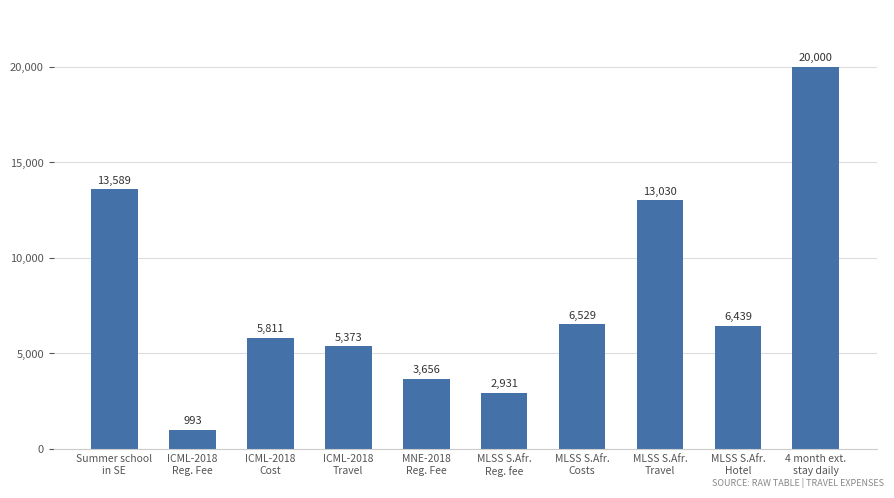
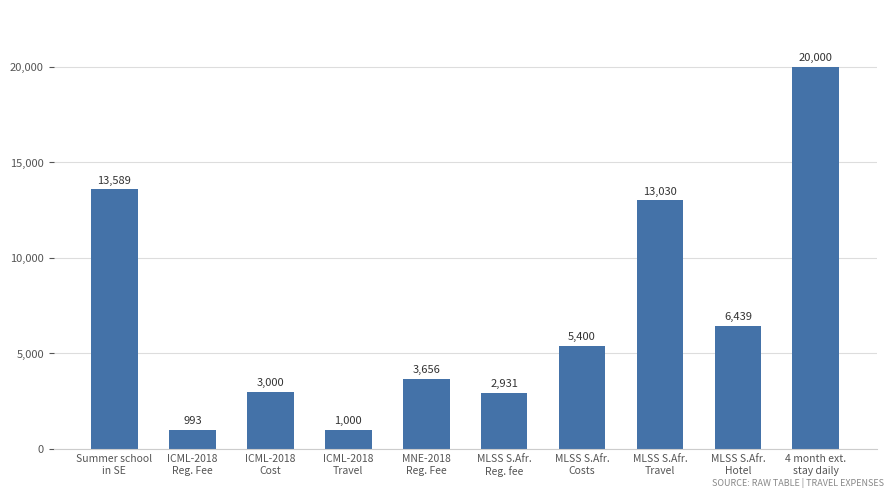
ICML-2018 Cost: 5,811 -> 3,000
ICML-2018 Travel: 5,373 -> 1,000
MLSS S.Afr. Costs: 6,529 -> 5,400
